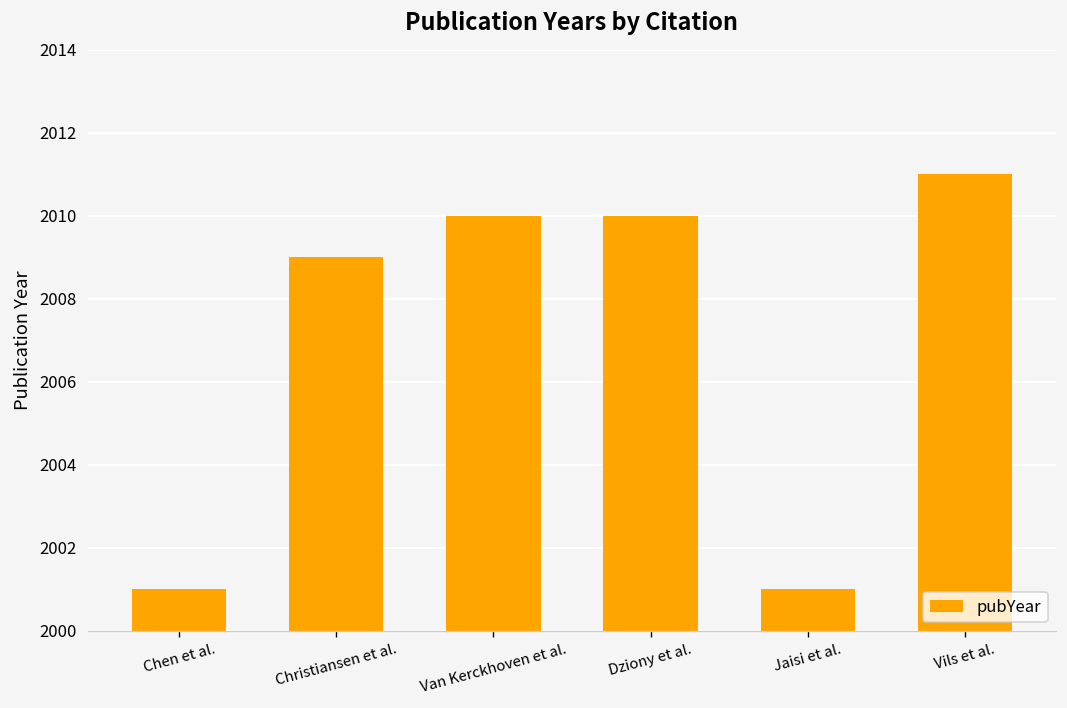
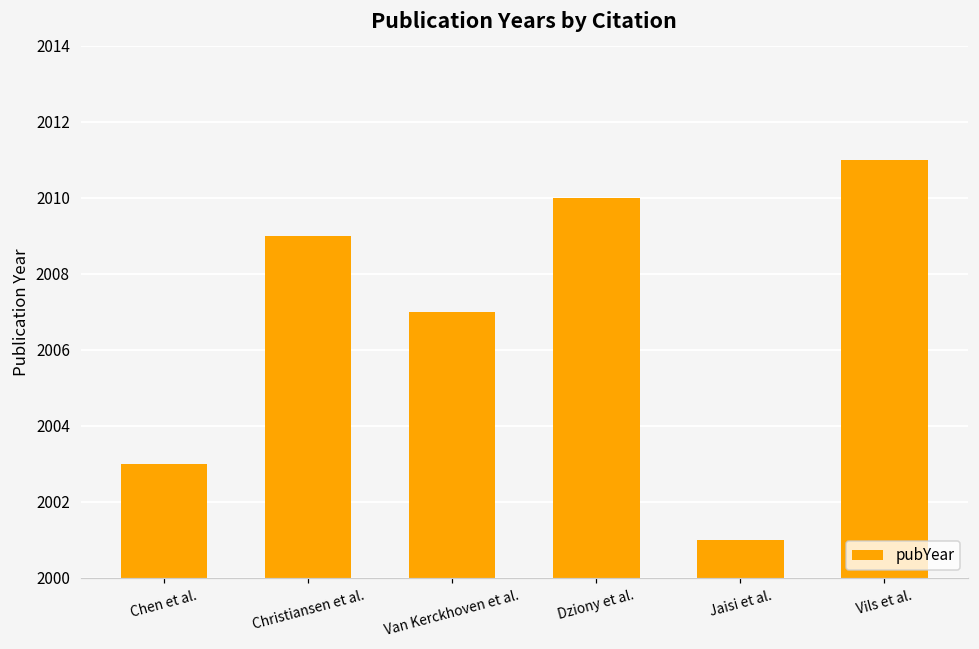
Chen et al.: 2001 -> 2003
Van Kerckhoven et al.: 2010 -> 2007
